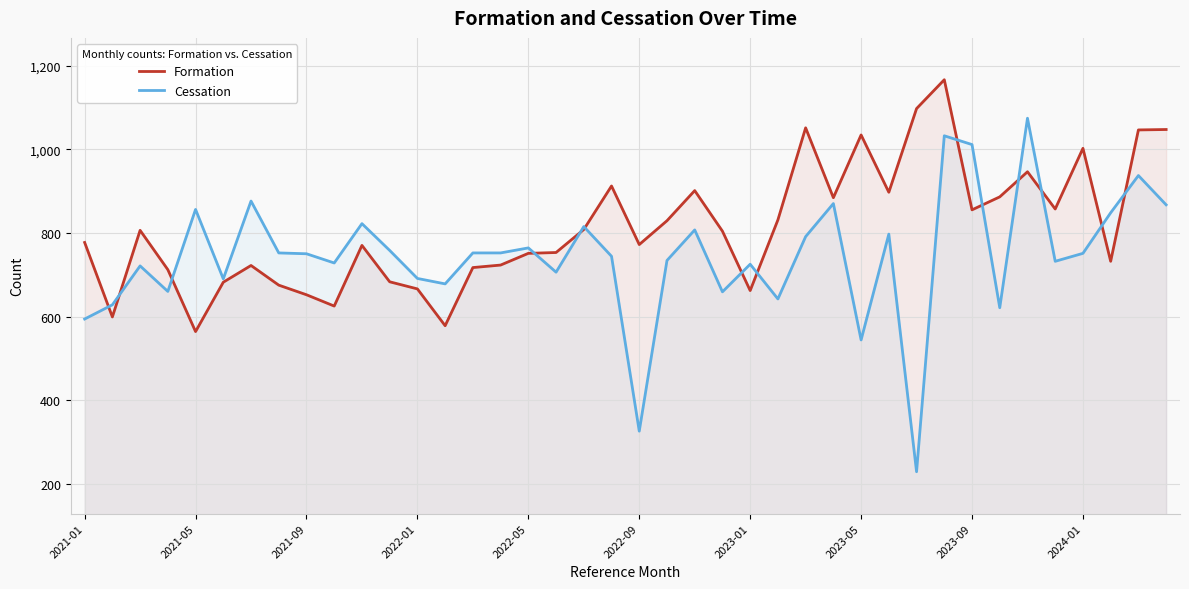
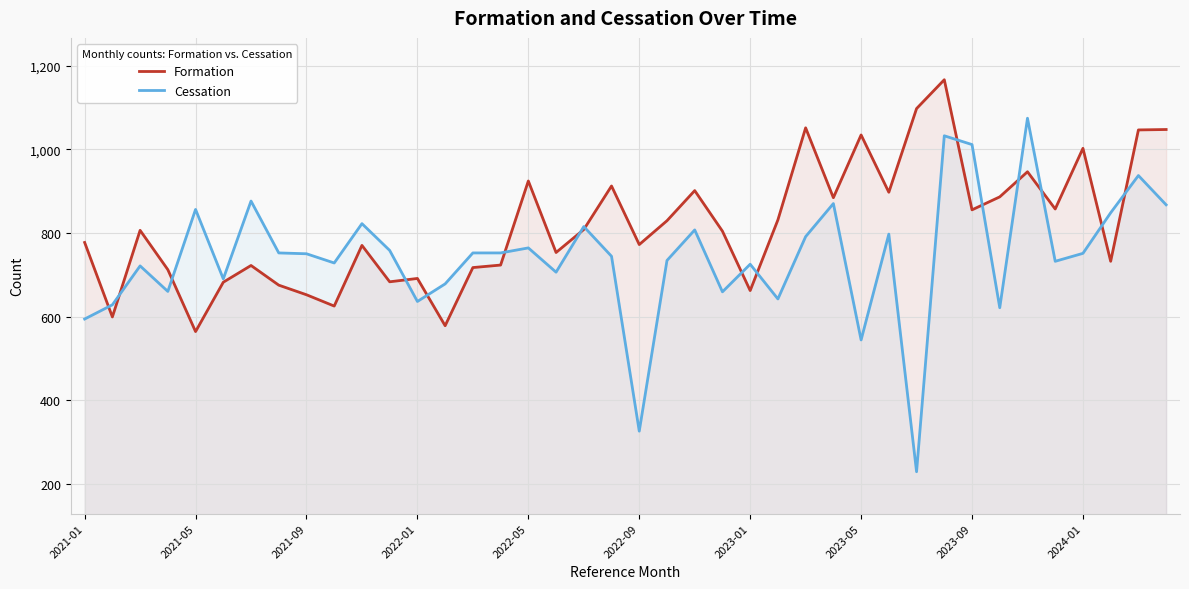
Formation, 2022-01: 670 -> 690
Cessation, 2022-01: 690 -> 640
Formation, 2022-05: 750 -> 920
